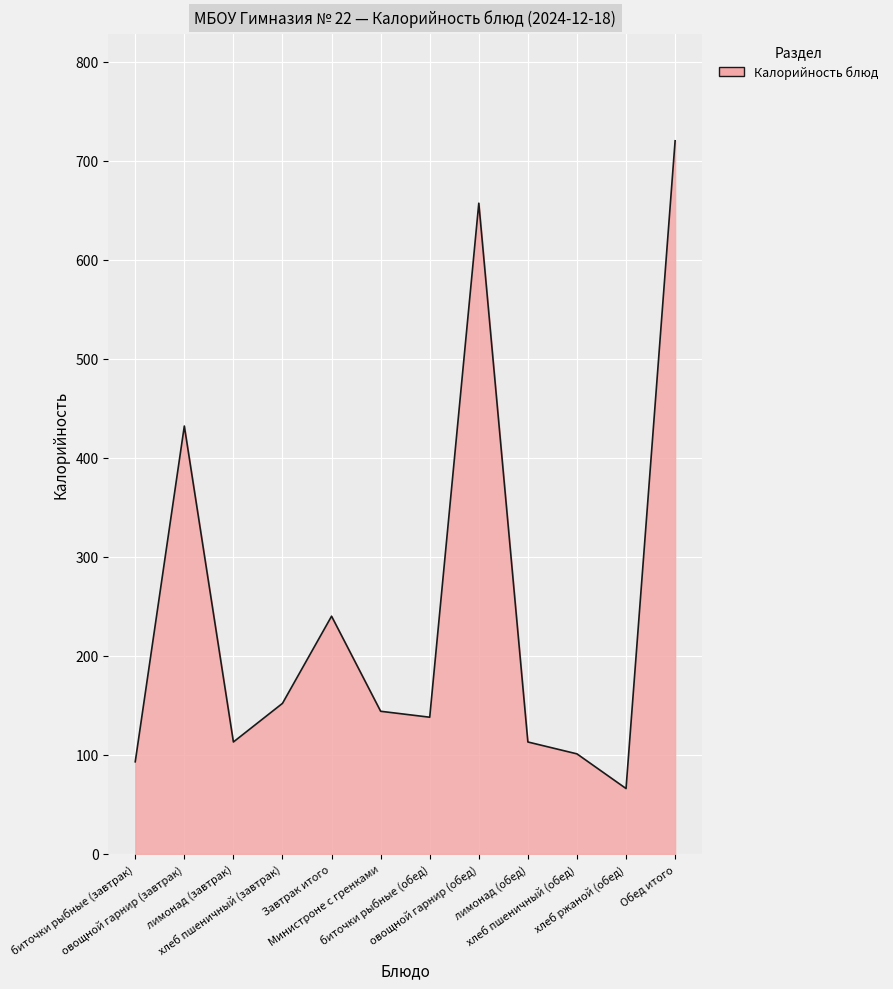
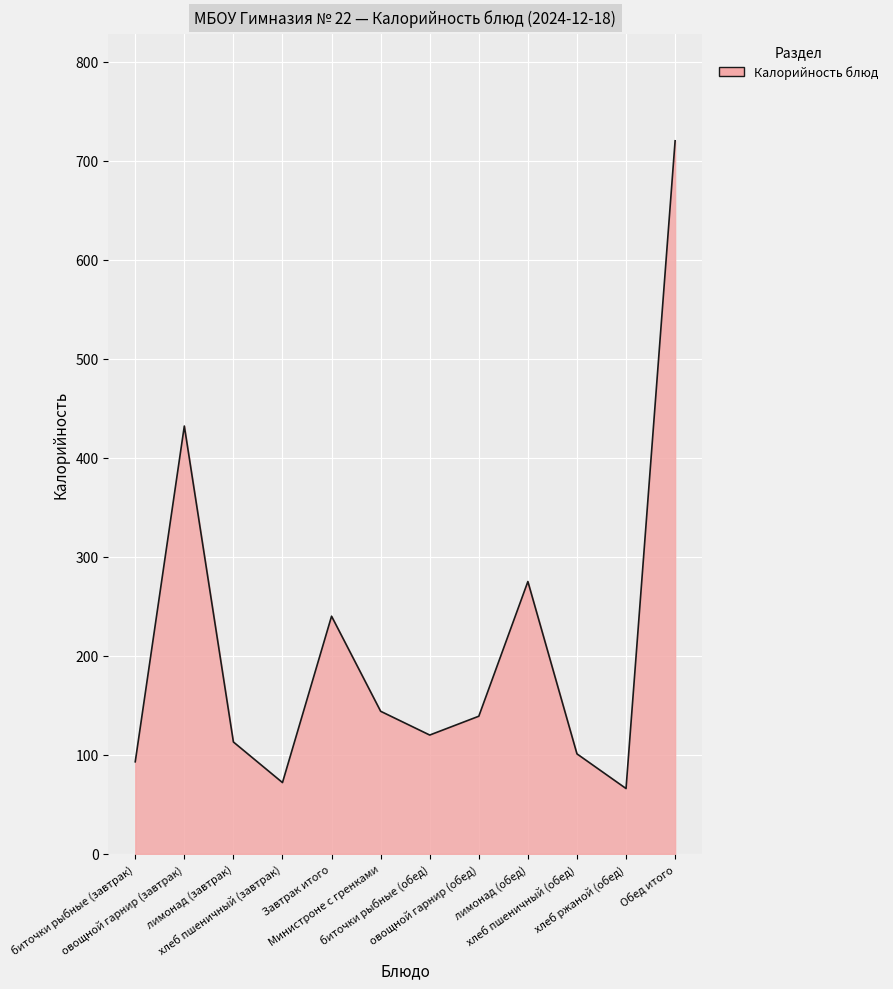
хлеб пшеничный (завтрак): 150 -> 70
биточки рыбные (обед): 140 -> 120
овощной гарнир (обед): 660 -> 140
лимонад (обед): 110 -> 280
